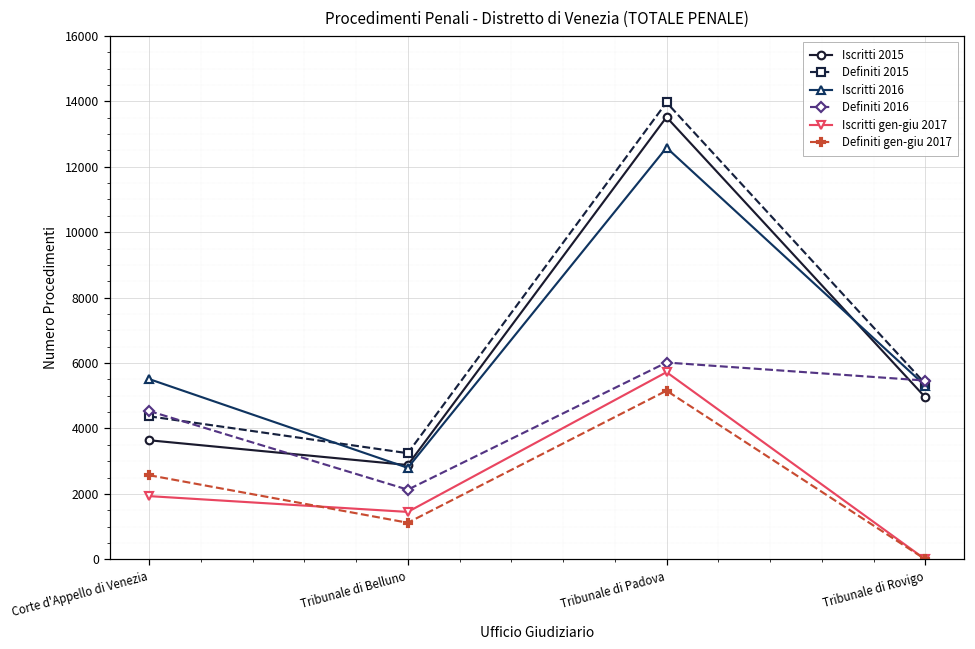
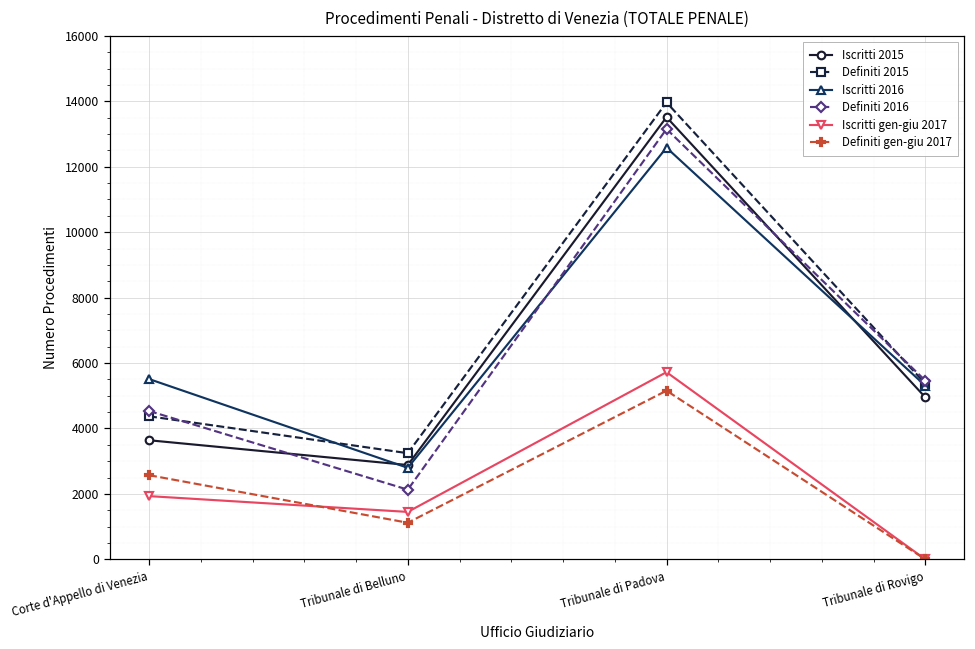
Definiti 2016, Tribunale di Padova: 6000 -> 13200
